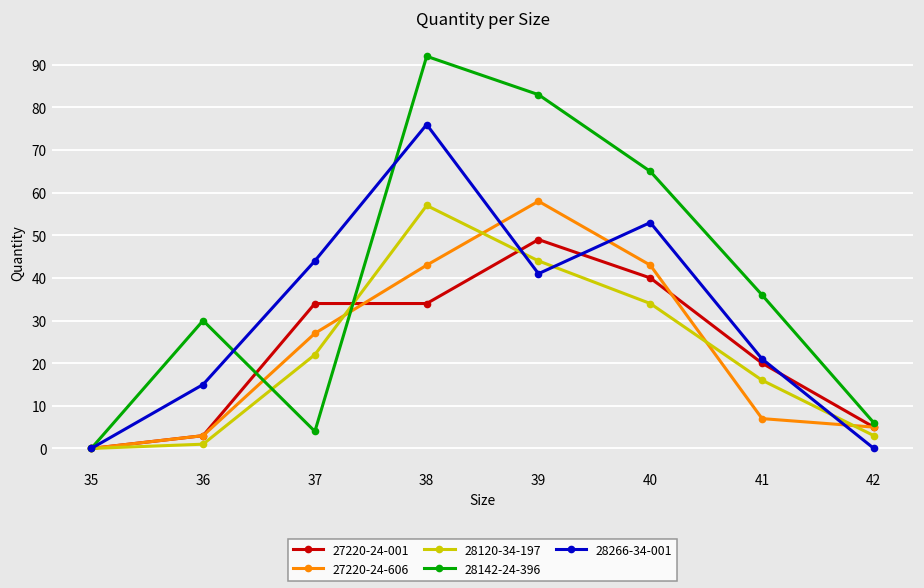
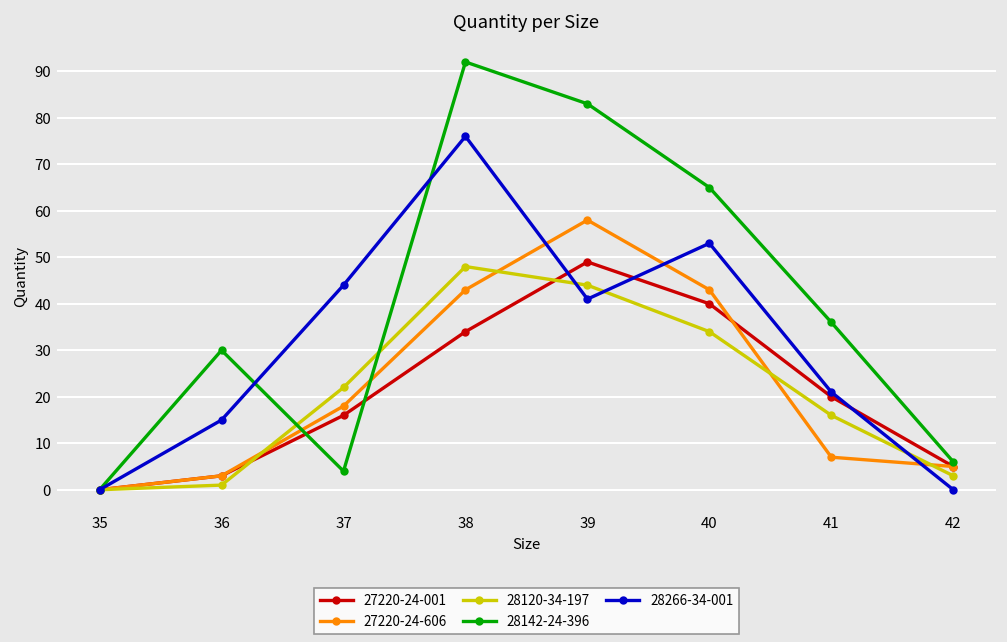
27220-24-001, 37: 34 -> 16
27220-24-606, 37: 27 -> 18
28120-34-197, 38: 57 -> 48
